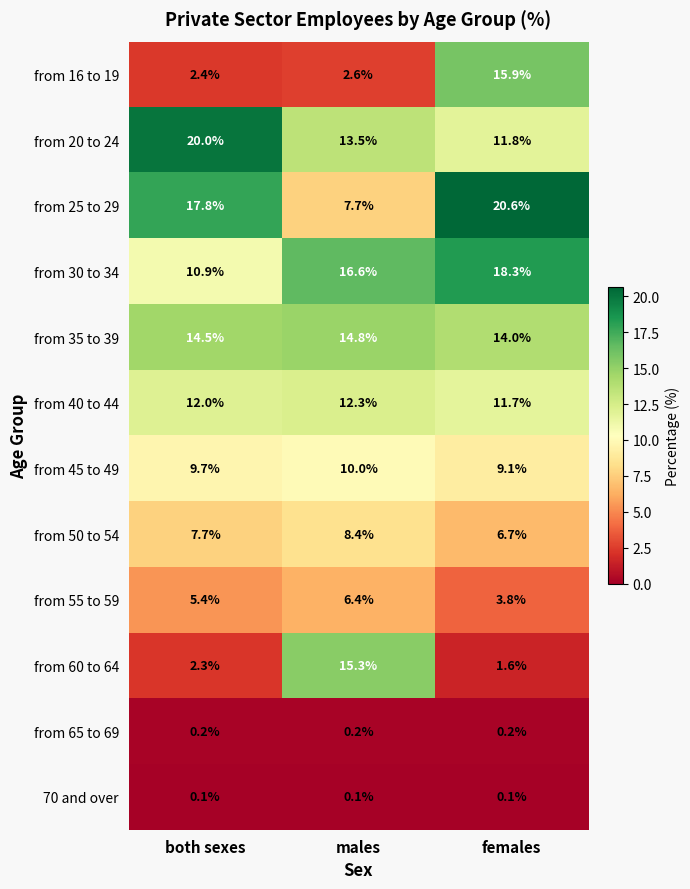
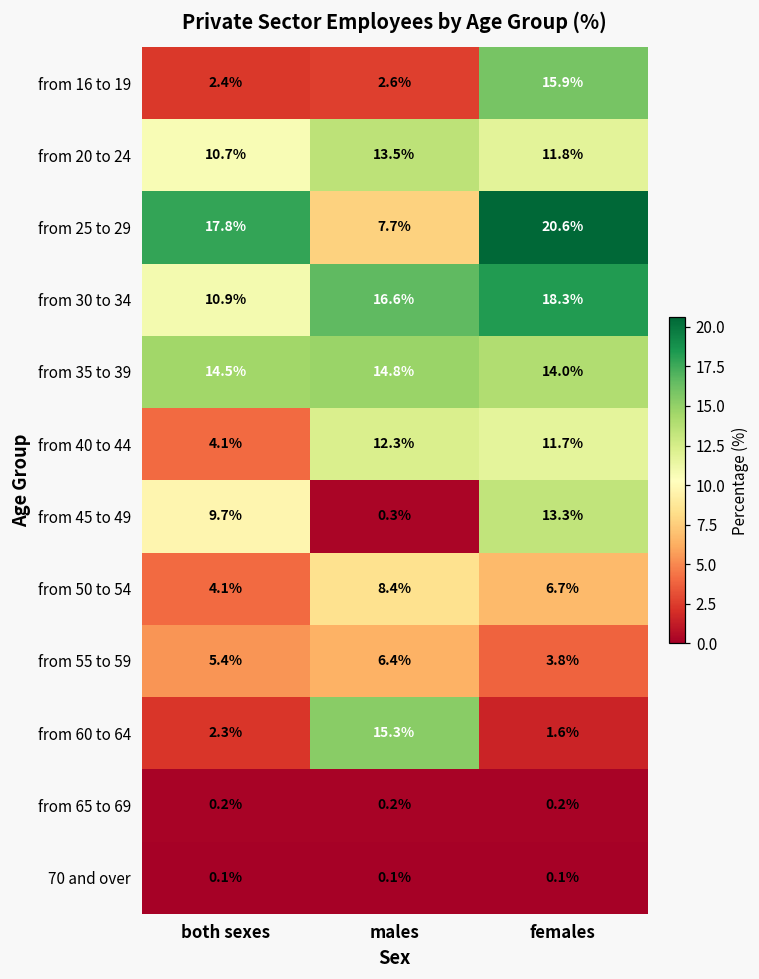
from 20 to 24, both sexes: 20.0% -> 10.7%
from 40 to 44, both sexes: 12.0% -> 4.1%
from 45 to 49, males: 10.0% -> 0.3%
from 45 to 49, females: 9.1% -> 13.3%
from 50 to 54, both sexes: 7.7% -> 4.1%
